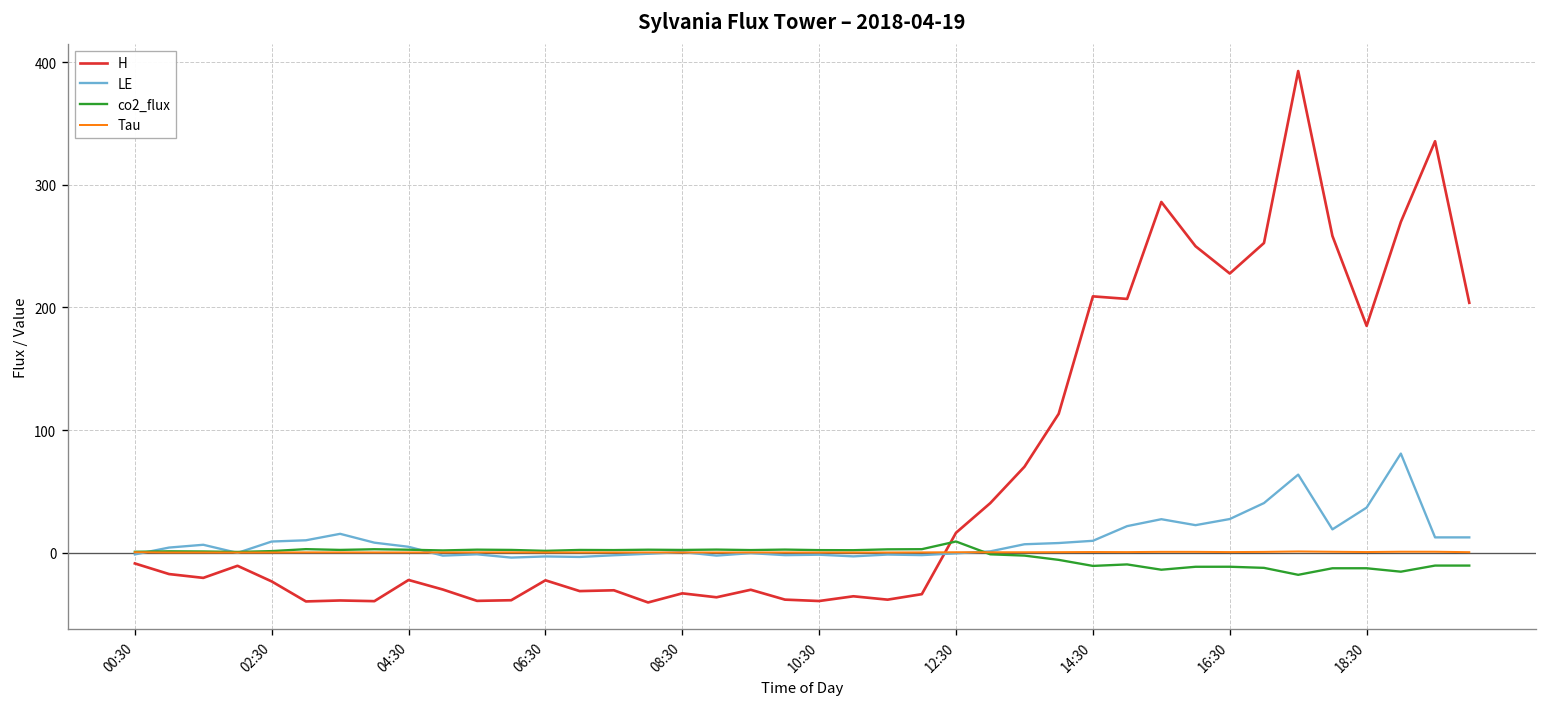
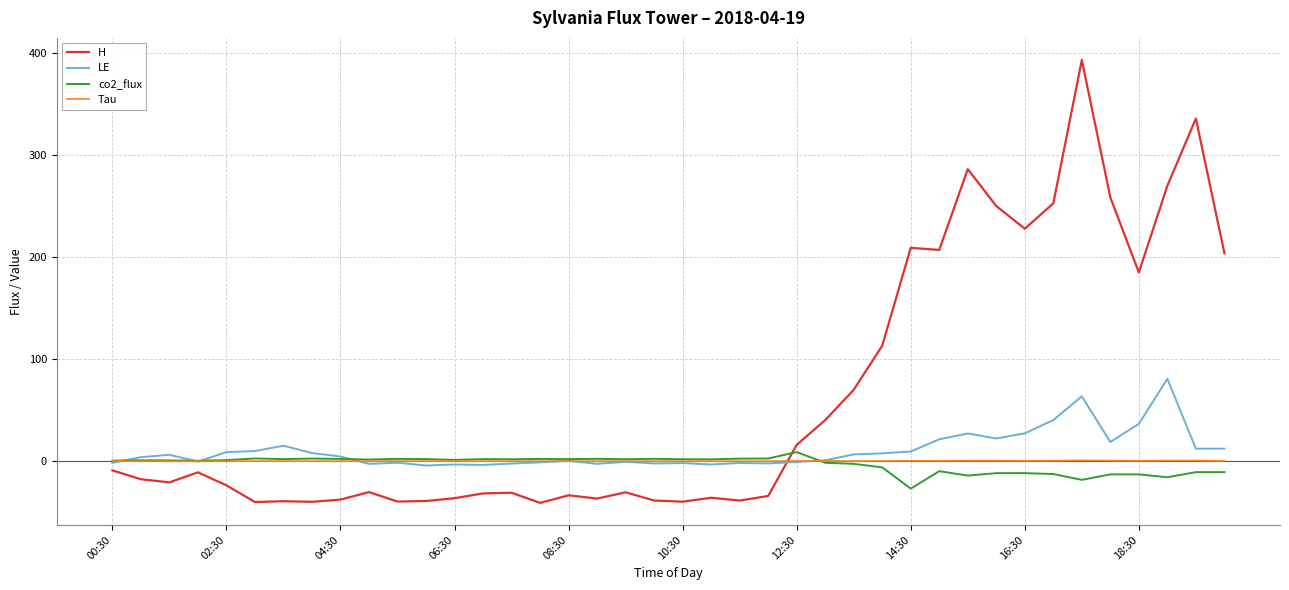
H, 04:30: -22 -> -37
H, 06:30: -23 -> -36
co2_flux, 14:30: -11 -> -27
